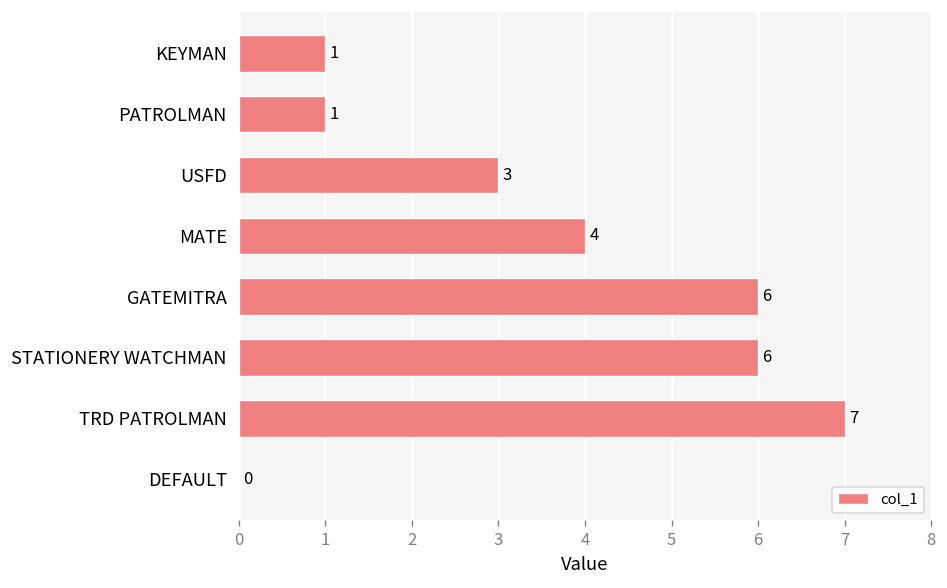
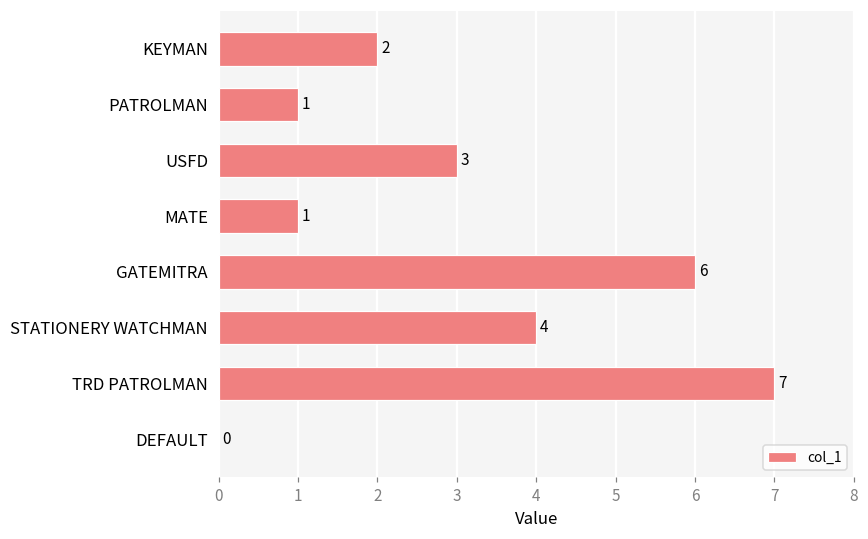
KEYMAN: 1 -> 2
MATE: 4 -> 1
STATIONERY WATCHMAN: 6 -> 4
